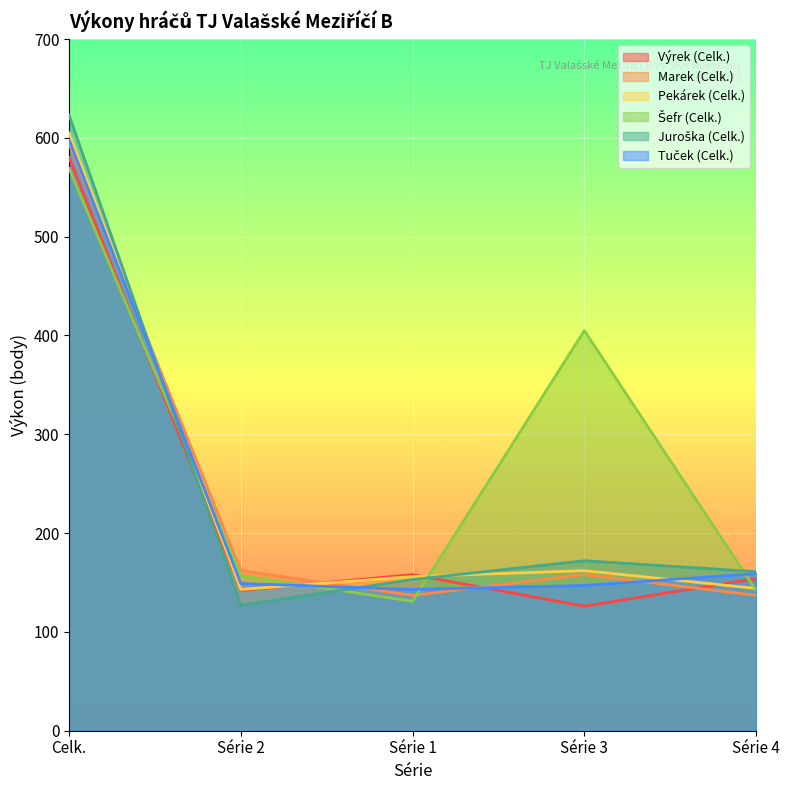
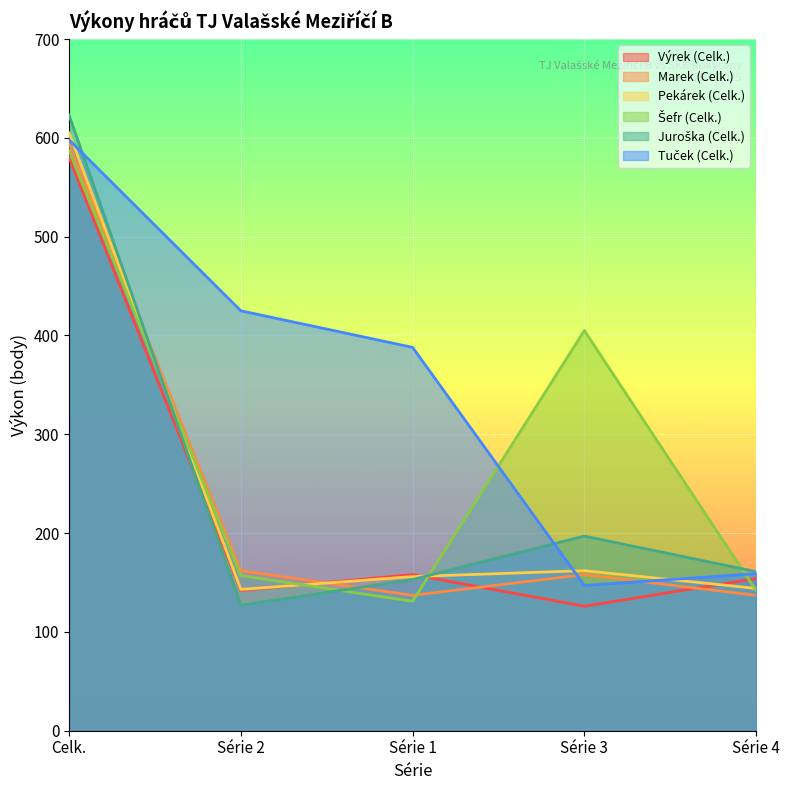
Šefr (Celk.), Celk.: 570 -> 590
Tuček (Celk.), Série 2: 150 -> 430
Tuček (Celk.), Série 1: 140 -> 390
Juroška (Celk.), Série 3: 170 -> 200
